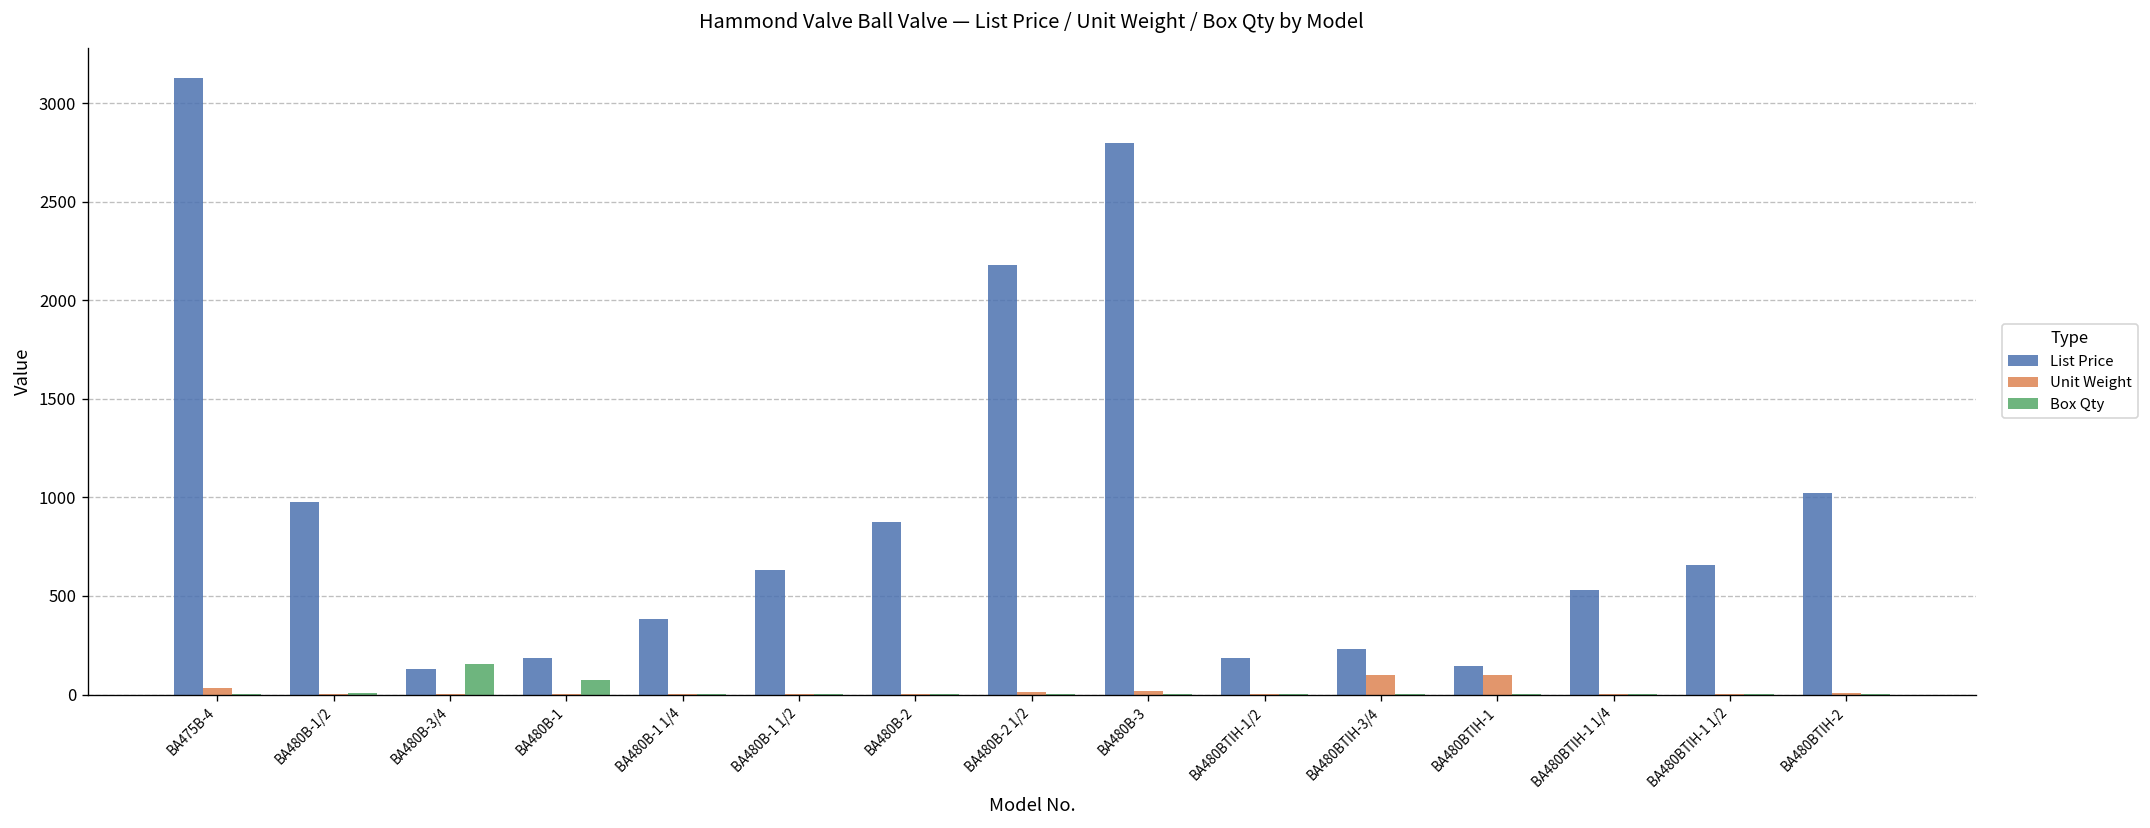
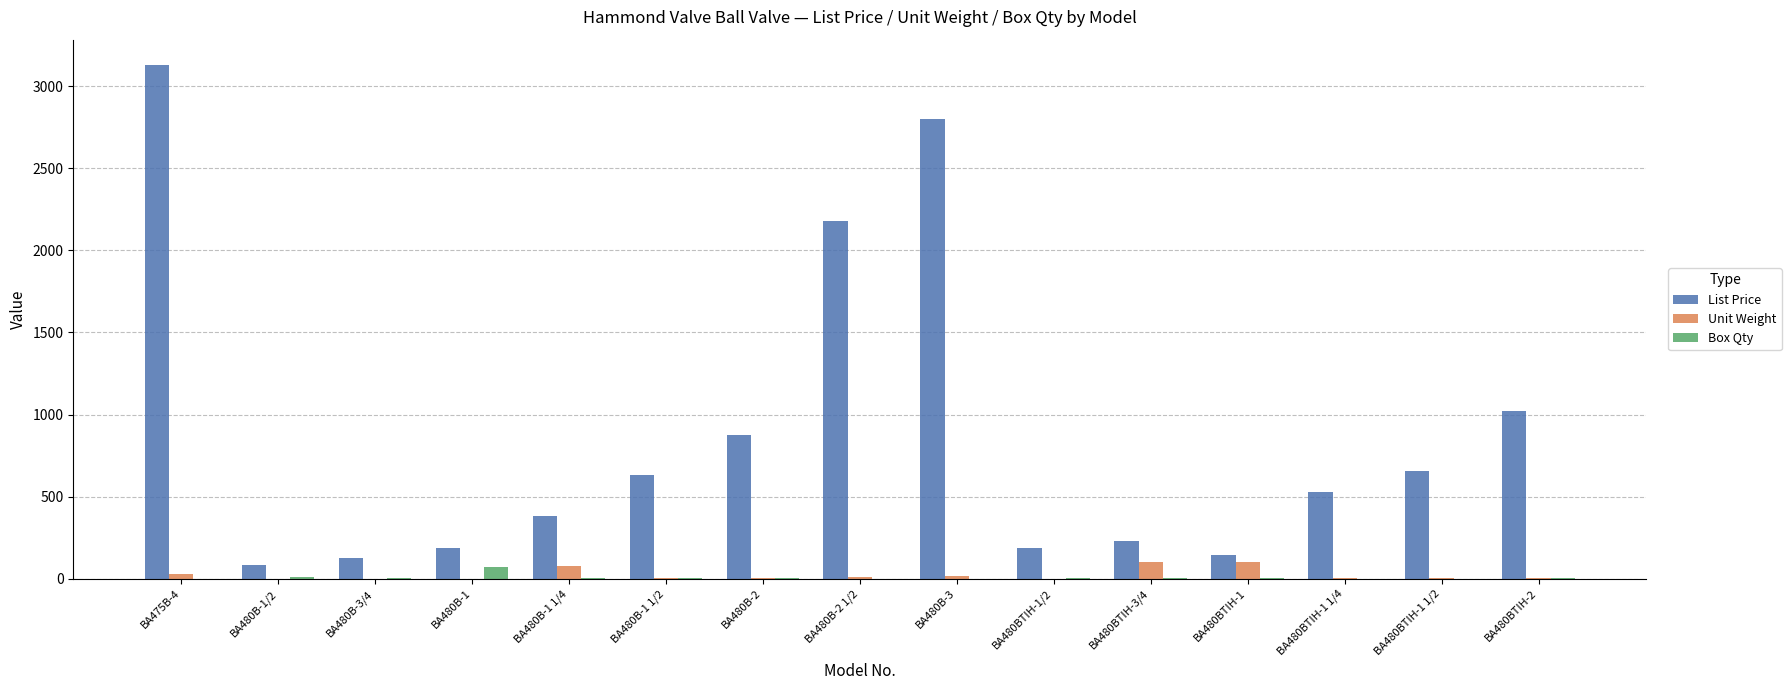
List Price, BA480B-1/2: 980 -> 80
Box Qty, BA480B-3/4: 150 -> 10
Unit Weight, BA480B-1 1/4: 0 -> 80
